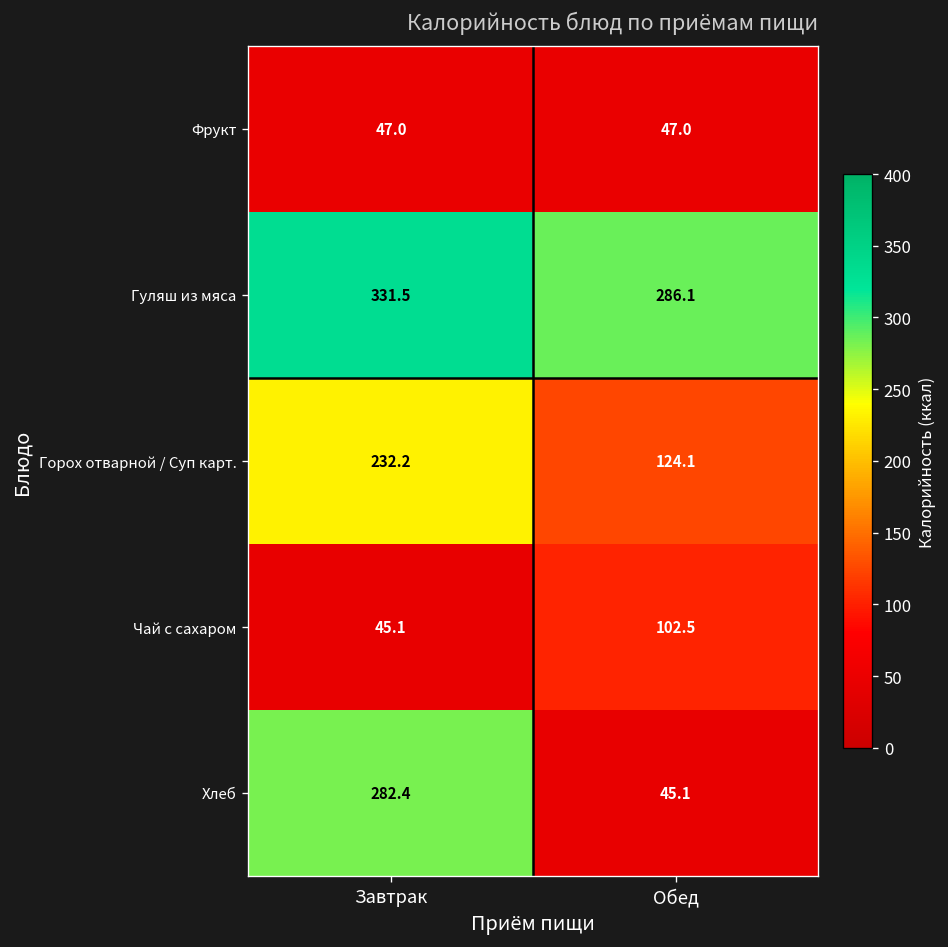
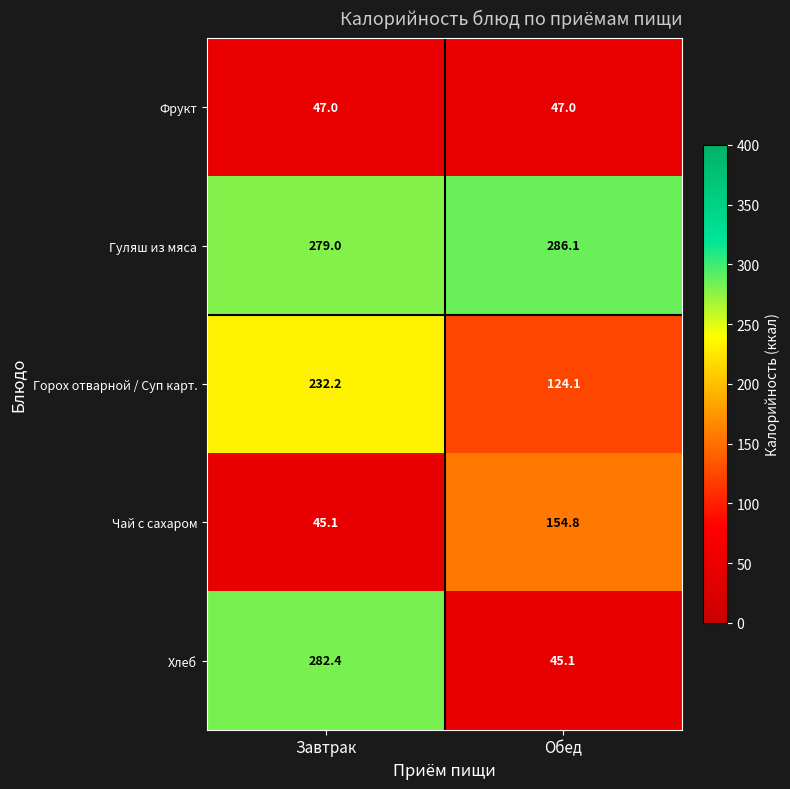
Гуляш из мяса, Завтрак: 331.5 -> 279.0
Чай с сахаром, Обед: 102.5 -> 154.8
